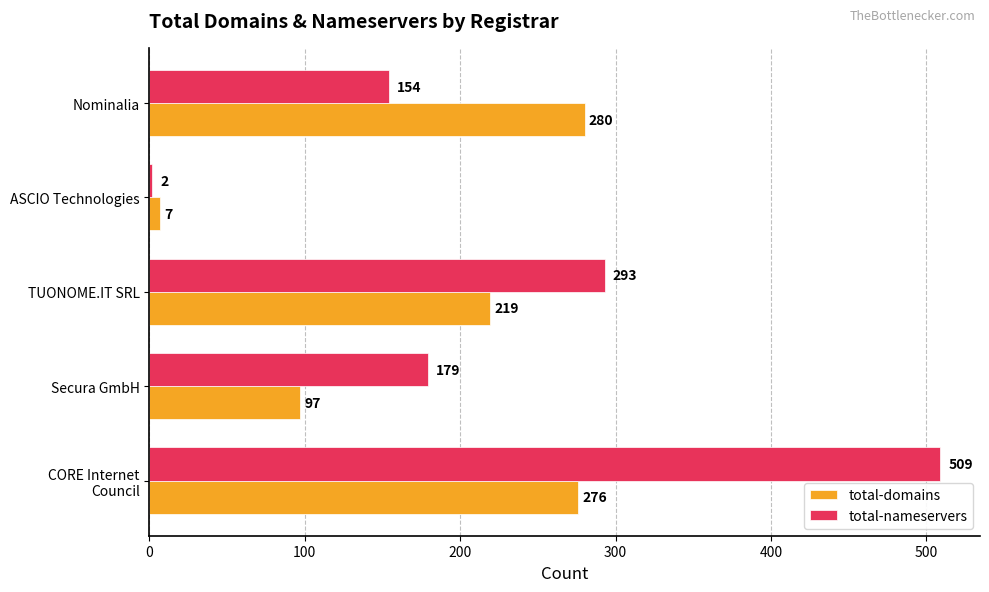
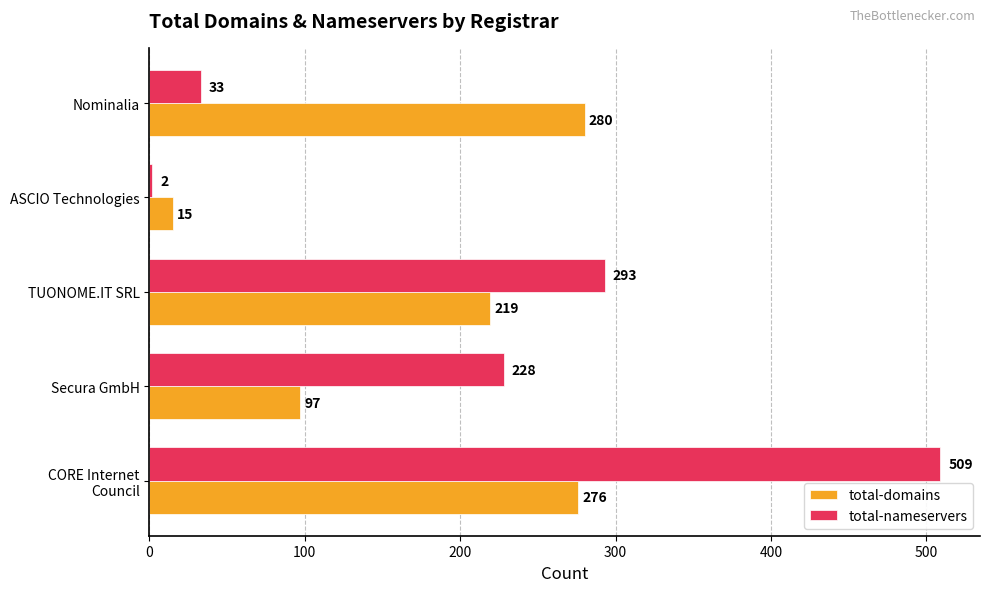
total-nameservers, Nominalia: 154 -> 33
total-domains, ASCIO Technologies: 7 -> 15
total-nameservers, Secura GmbH: 179 -> 228
